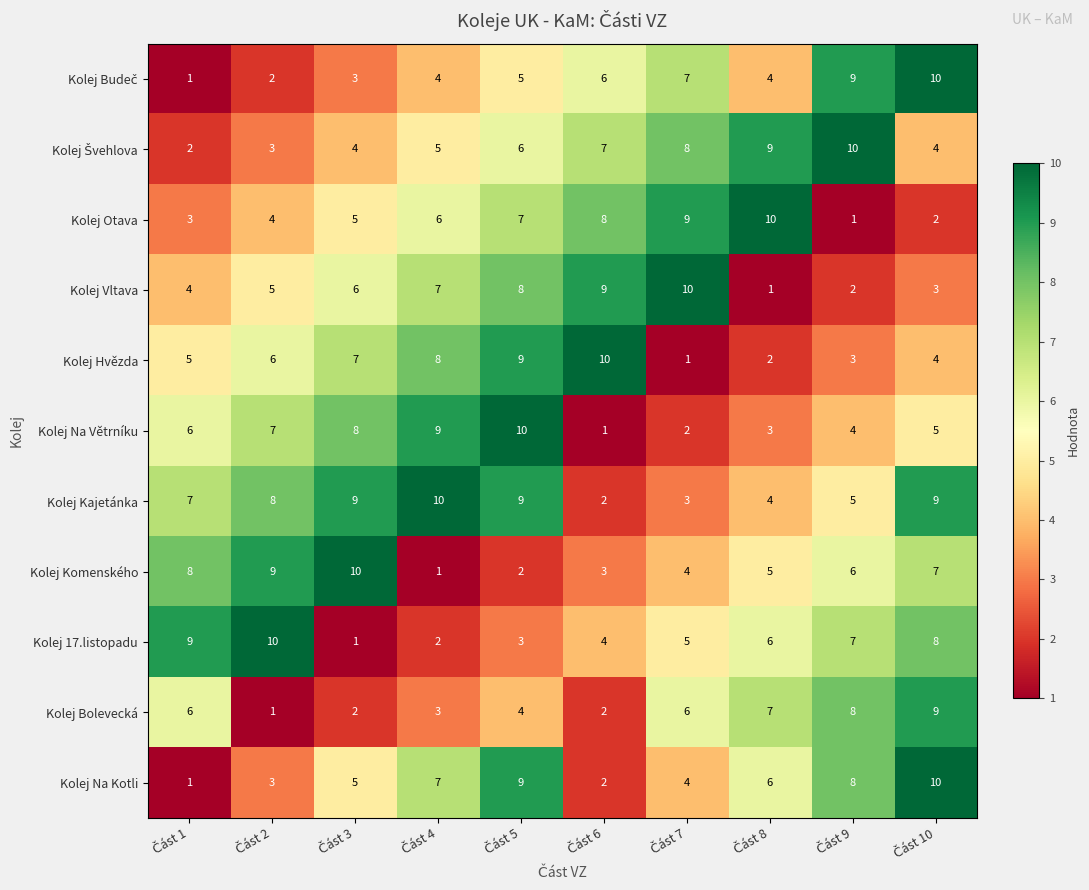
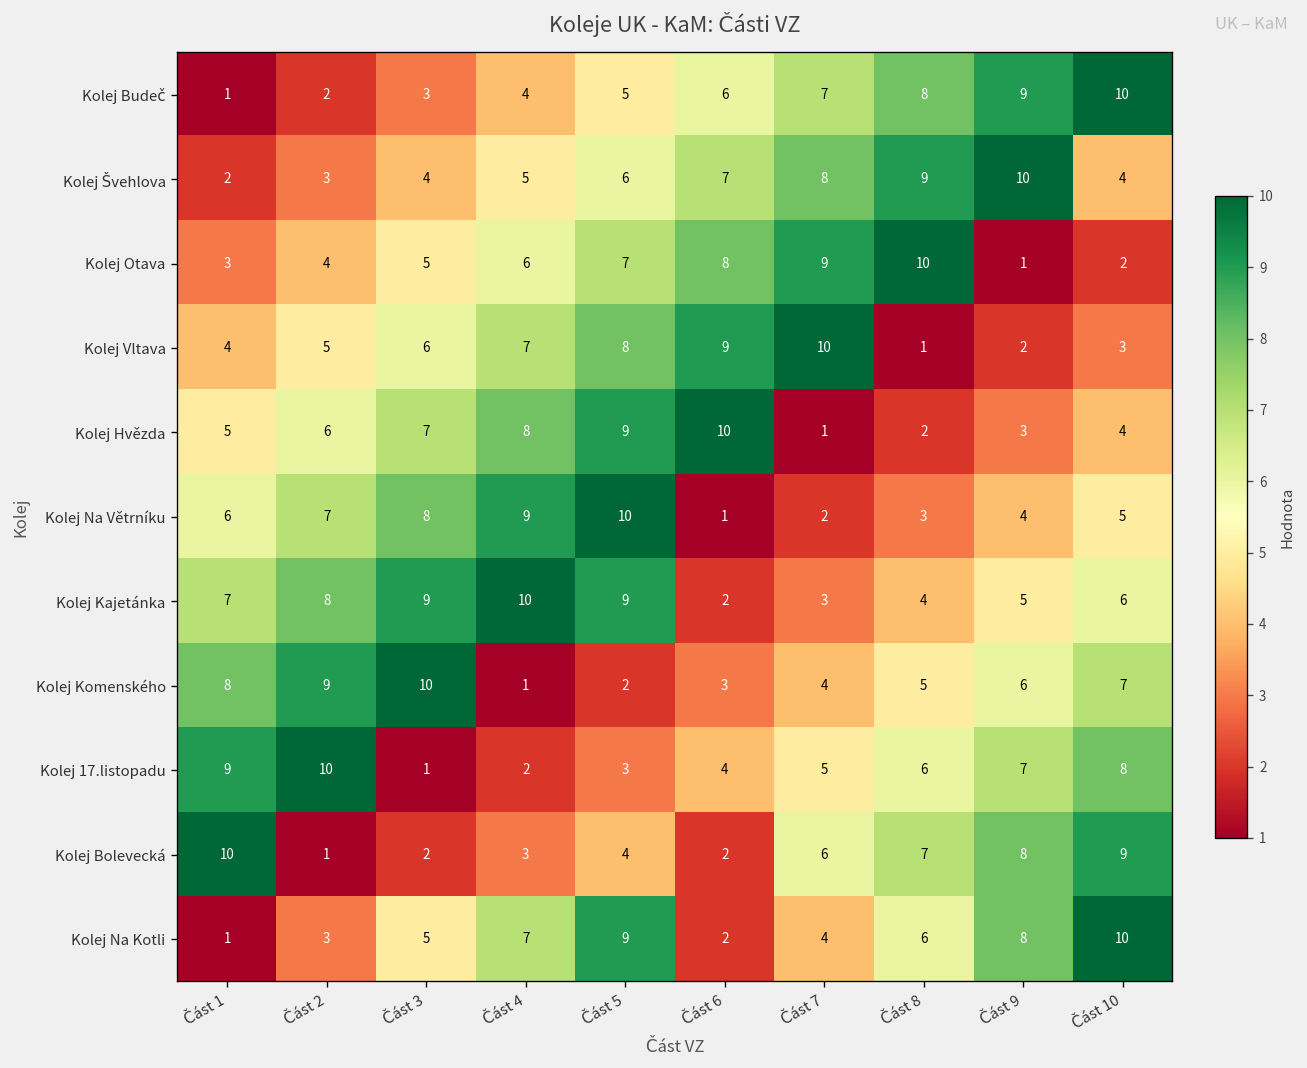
Kolej Budeč, Část 8: 4 -> 8
Kolej Kajetánka, Část 10: 9 -> 6
Kolej Bolevecká, Část 1: 6 -> 10
